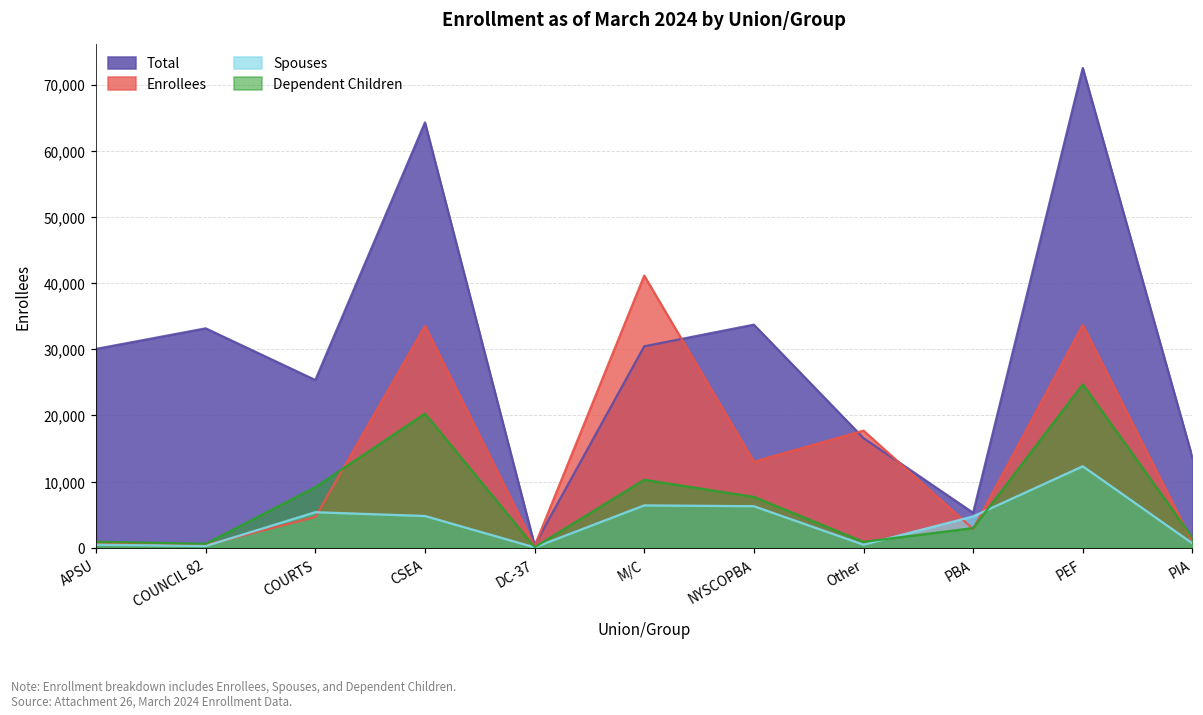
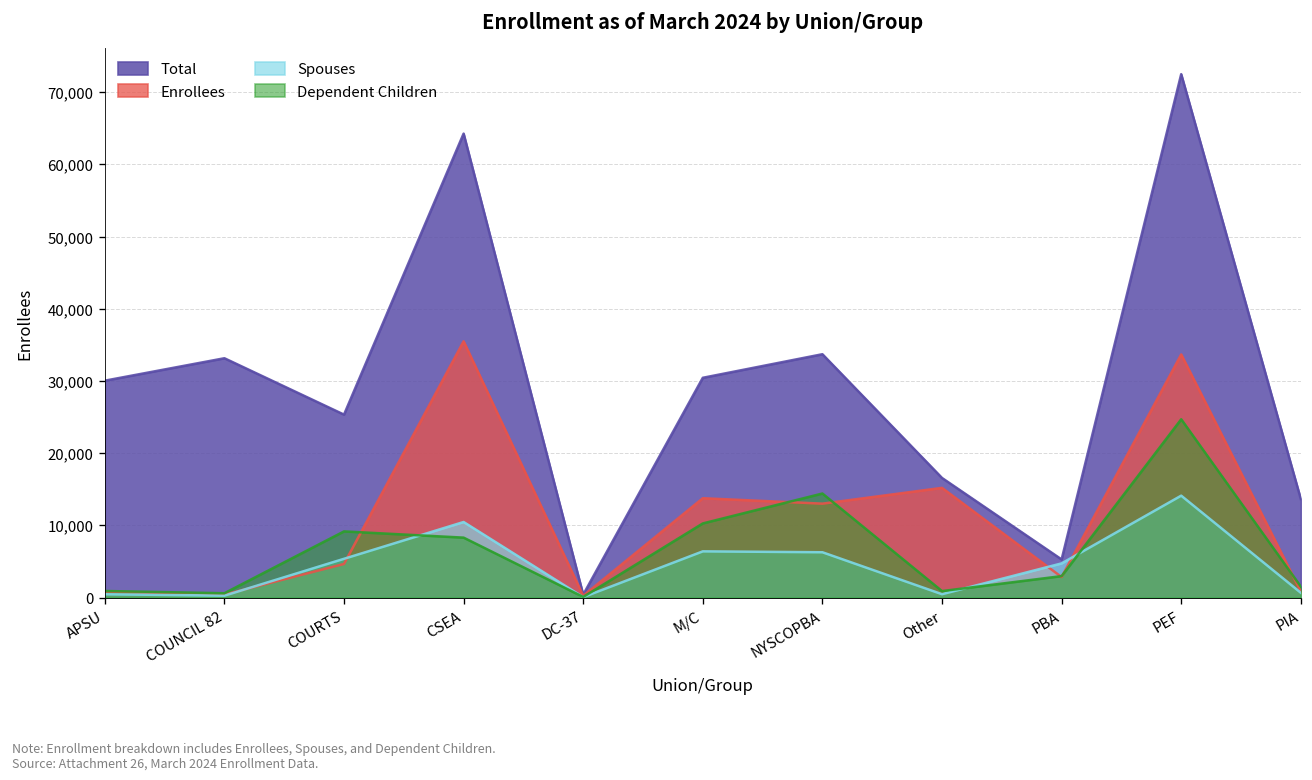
Enrollees, CSEA: 34,000 -> 36,000
Spouses, CSEA: 5,000 -> 10,000
Dependent Children, CSEA: 20,000 -> 8,000
Enrollees, M/C: 41,000 -> 14,000
Dependent Children, NYSCOPBA: 8,000 -> 14,000
Enrollees, Other: 18,000 -> 15,000
Spouses, PEF: 12,000 -> 14,000
